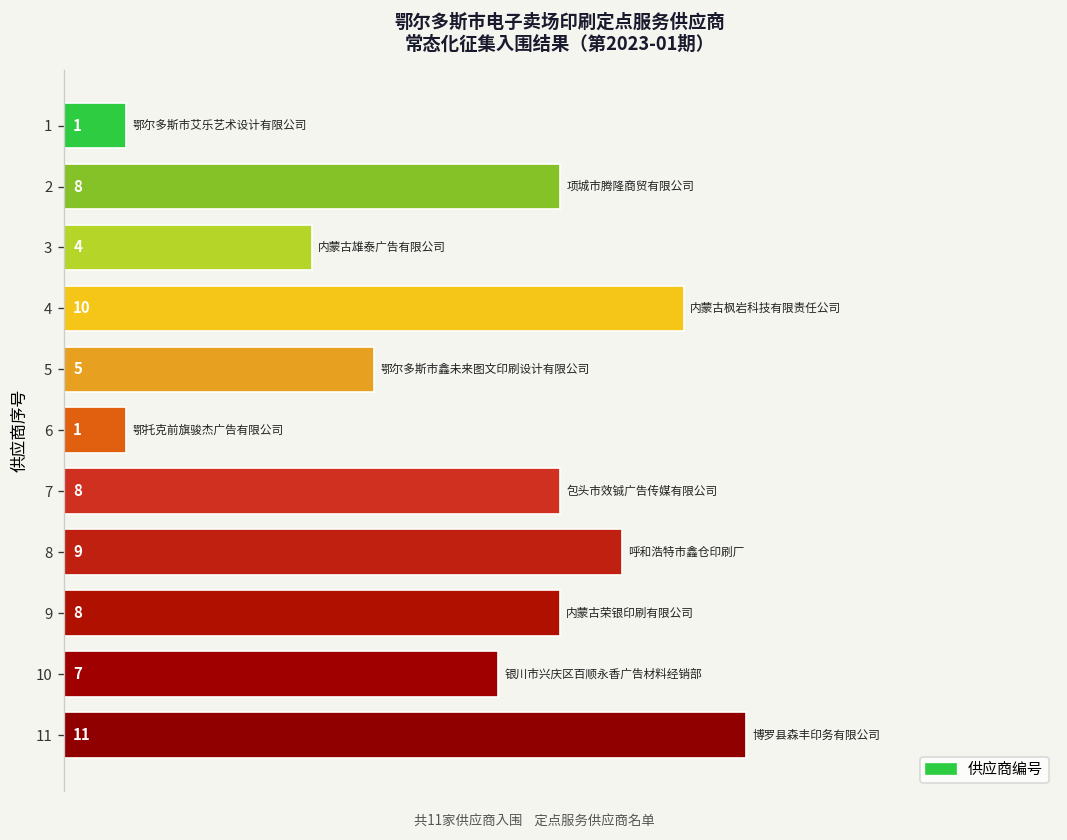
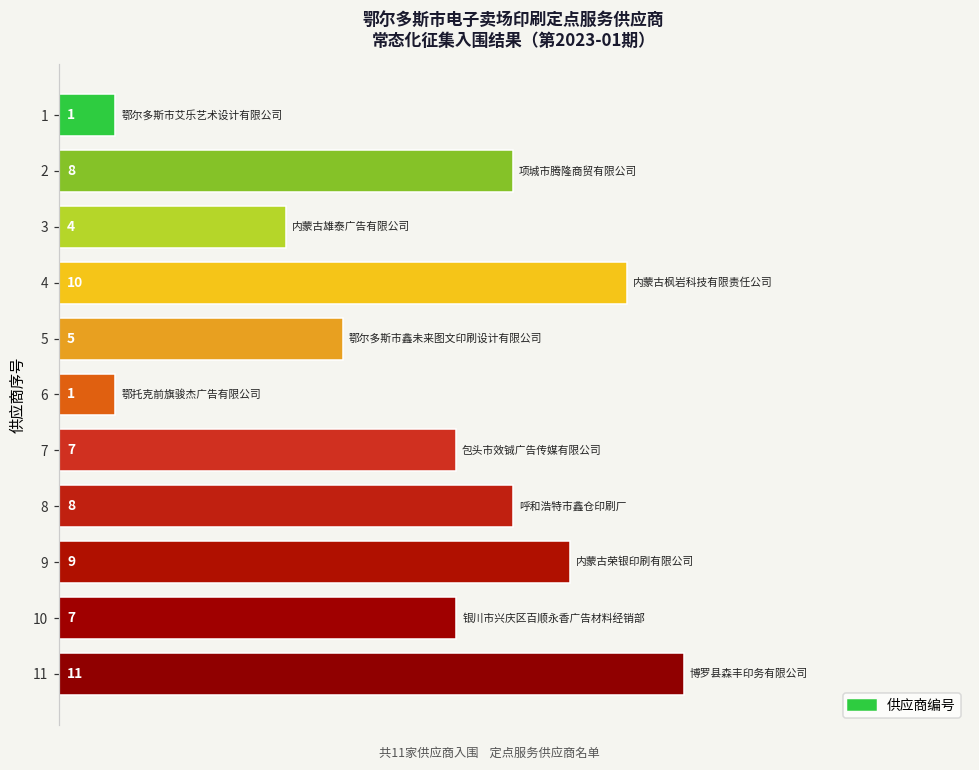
7: 8 -> 7
8: 9 -> 8
9: 8 -> 9
